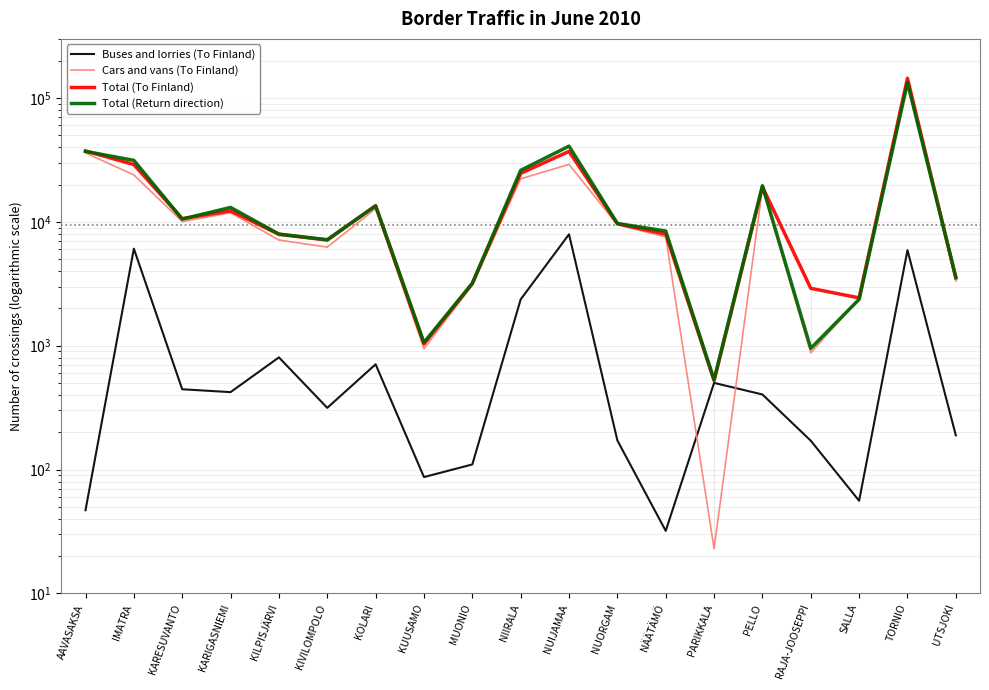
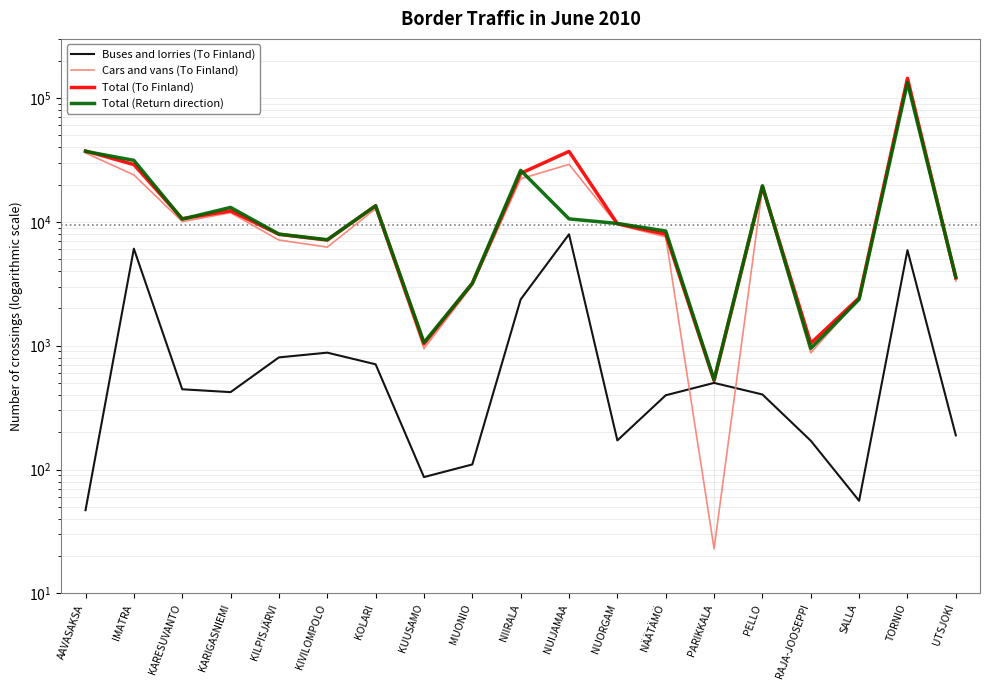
Buses and lorries (To Finland), KIVILOMPOLO: 320 -> 900
Total (Return direction), NUIJAMAA: 41000 -> 11000
Buses and lorries (To Finland), NÄÄTÄMÖ: 32 -> 400
Total (To Finland), RAJA-JOOSEPPI: 2900 -> 1000
